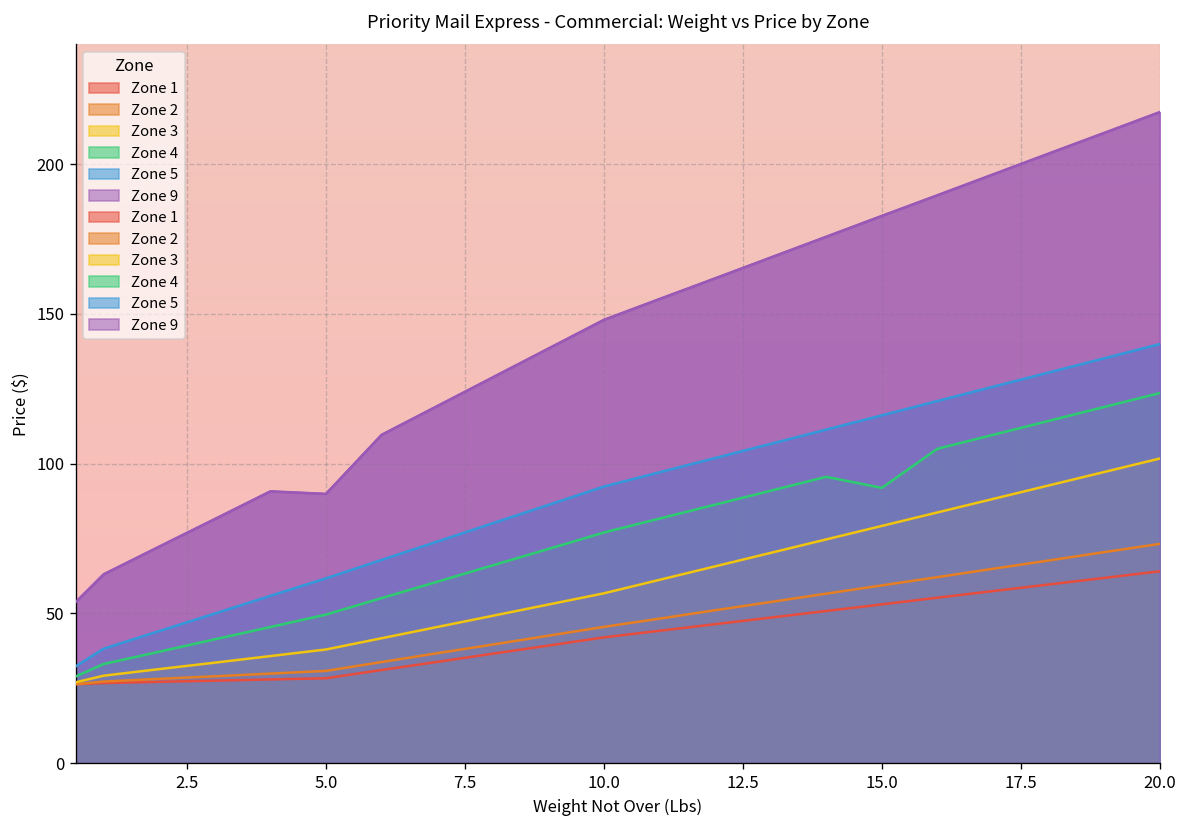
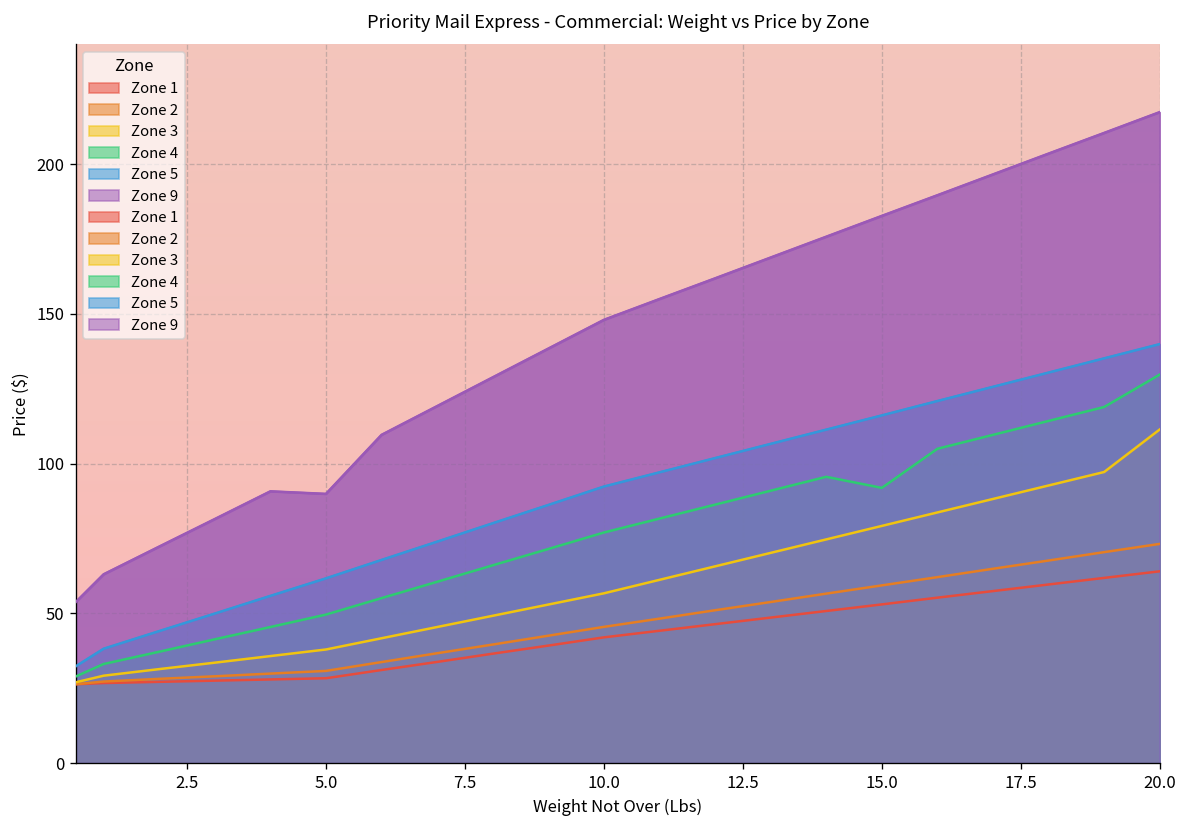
Zone 3, 20.0: 102 -> 111
Zone 4, 20.0: 124 -> 130
